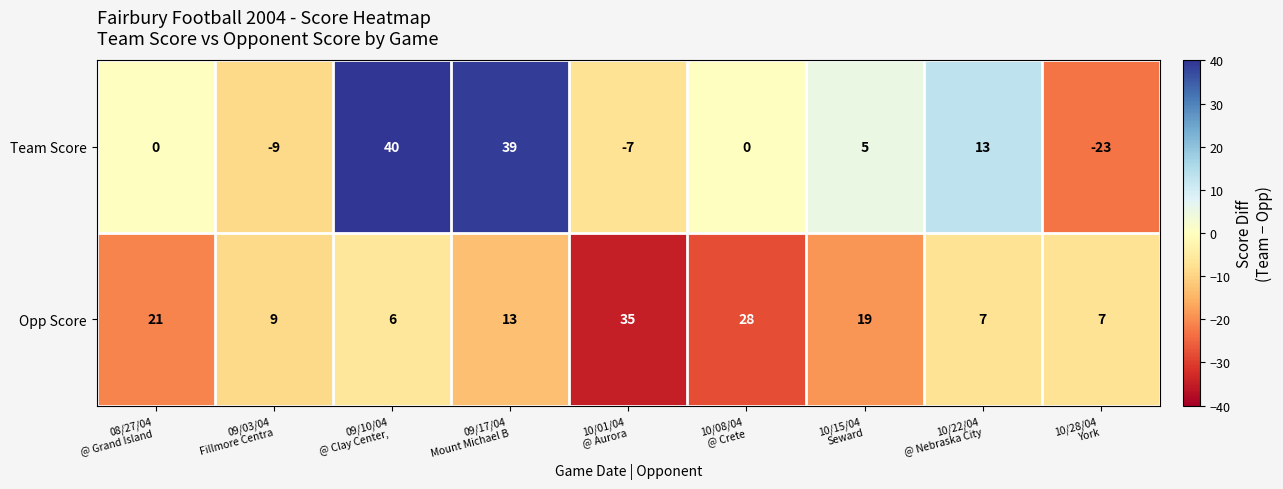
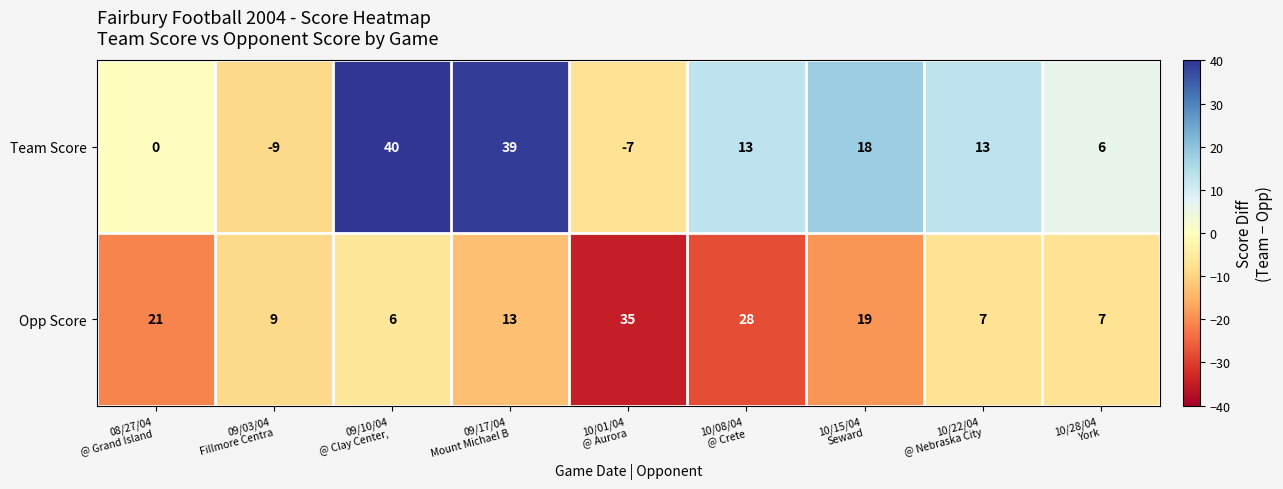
Team Score, 10/08/04 @ Crete: 0 -> 13
Team Score, 10/15/04 Seward: 5 -> 18
Team Score, 10/28/04 York: -23 -> 6
